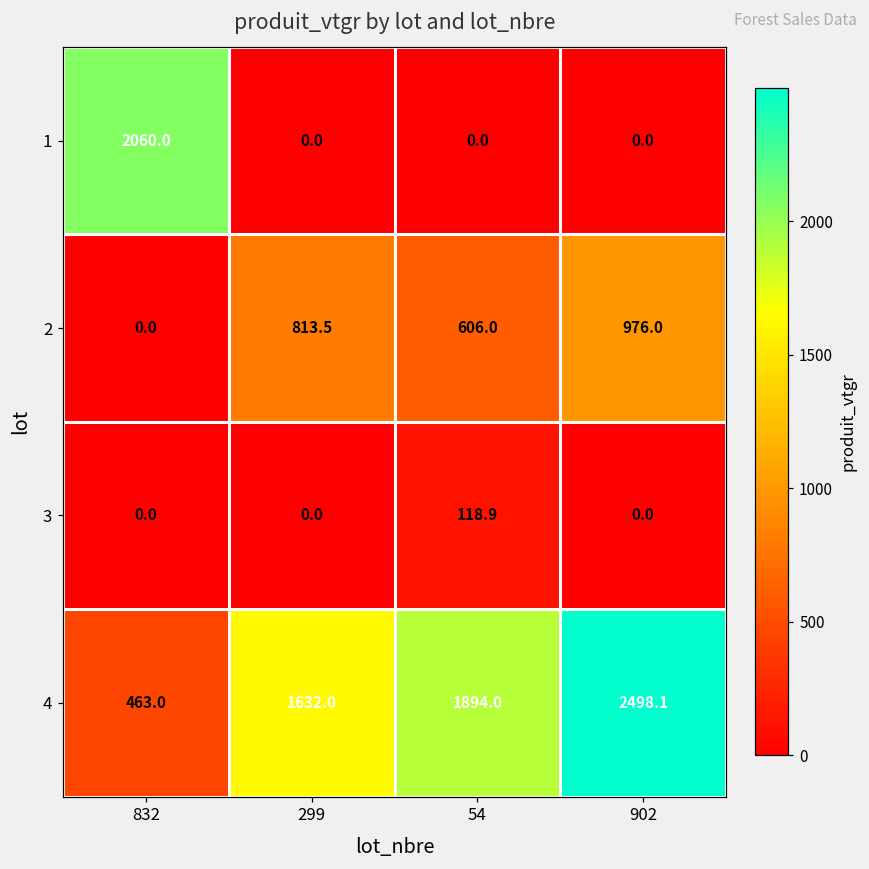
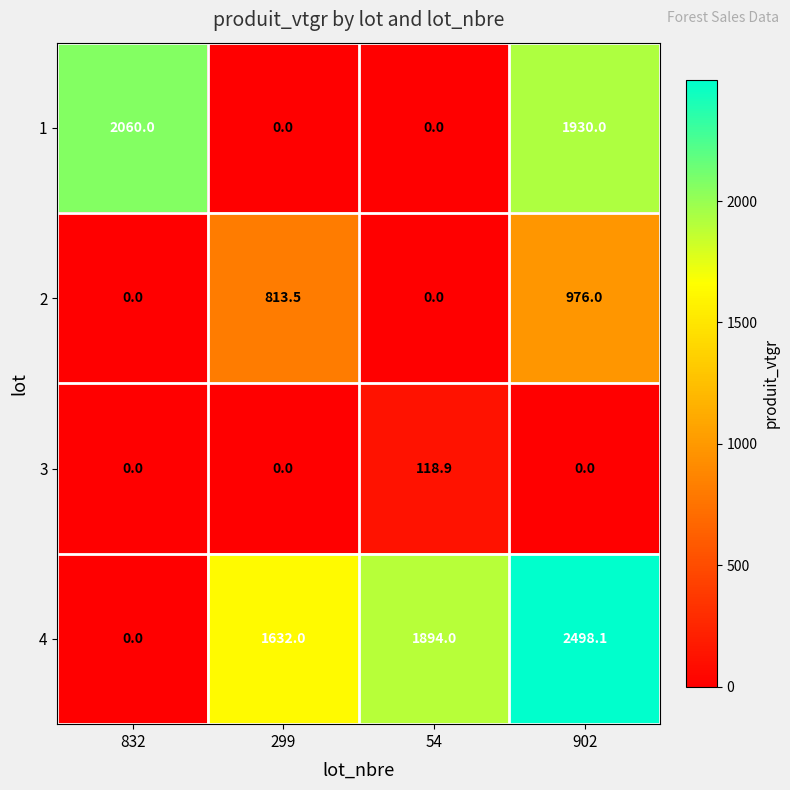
1, 902: 0.0 -> 1930.0
2, 54: 606.0 -> 0.0
4, 832: 463.0 -> 0.0
